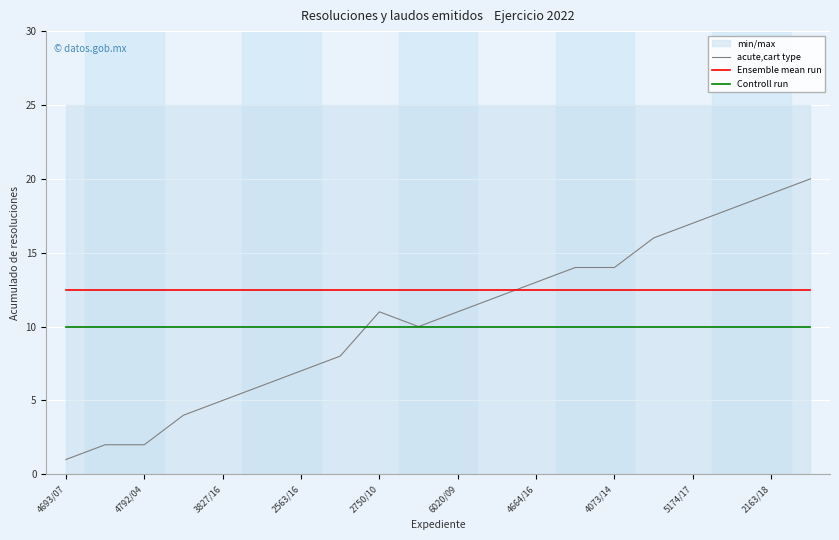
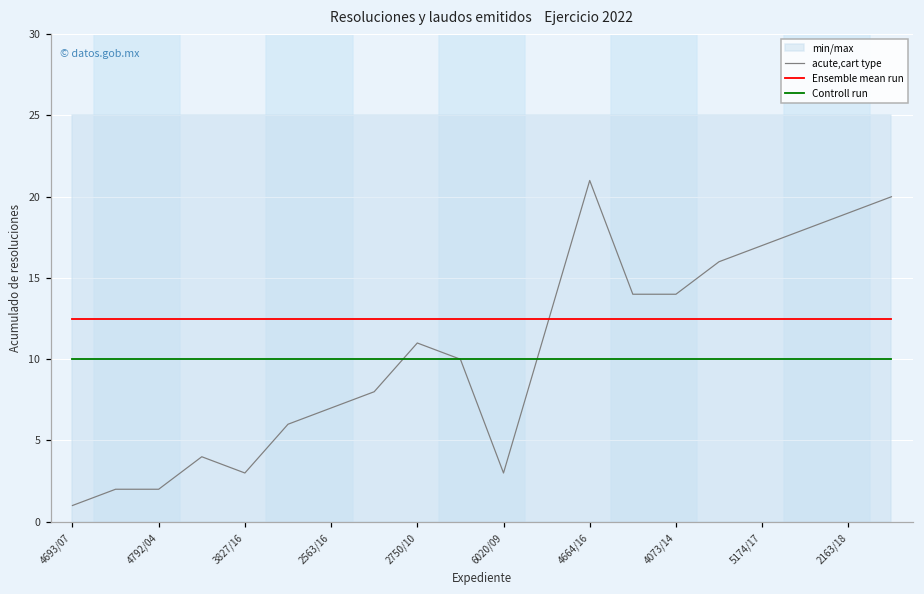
acute,cart type, 3827/16: 5 -> 3
acute,cart type, 6020/09: 11 -> 3
acute,cart type, 4664/16: 13 -> 21
